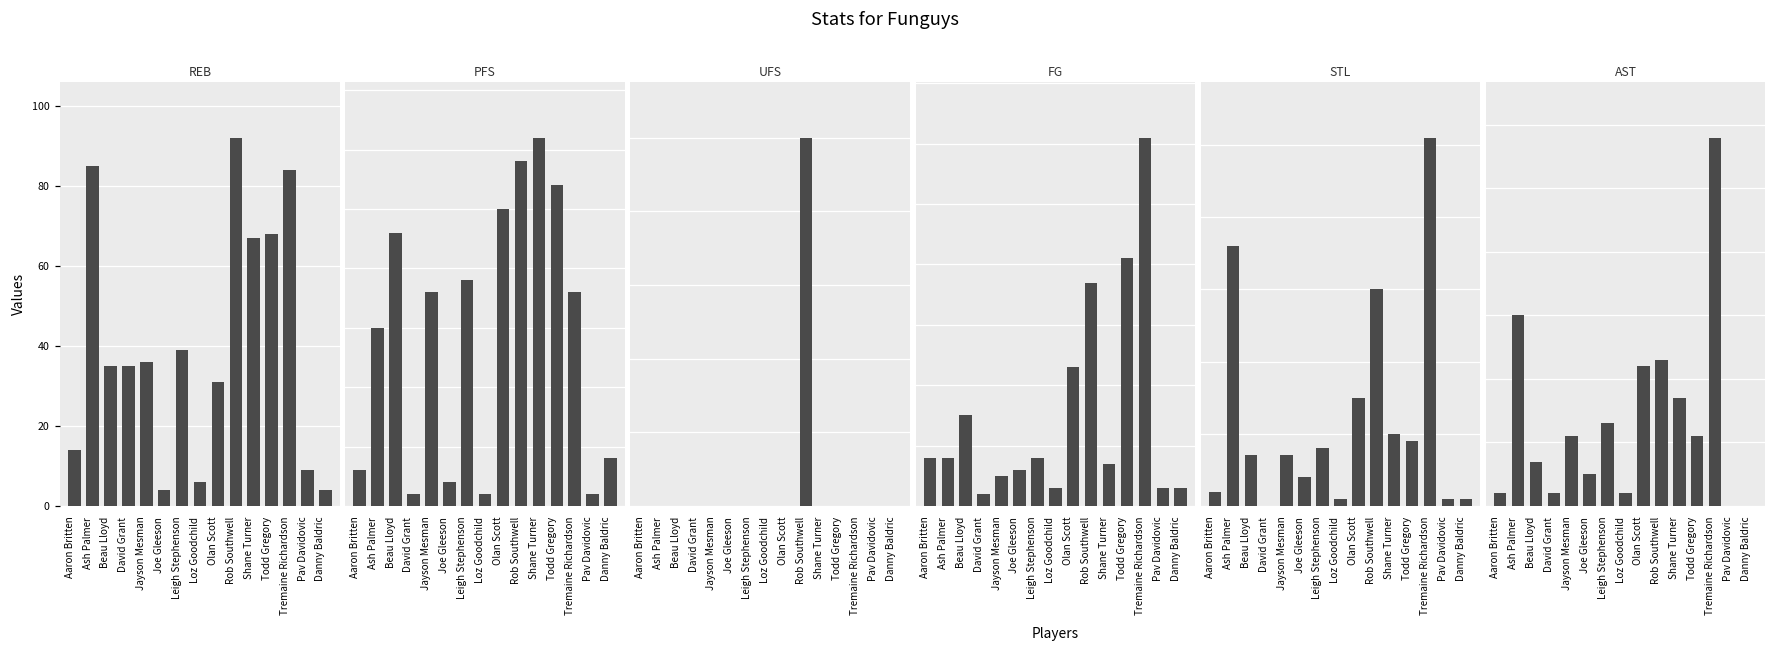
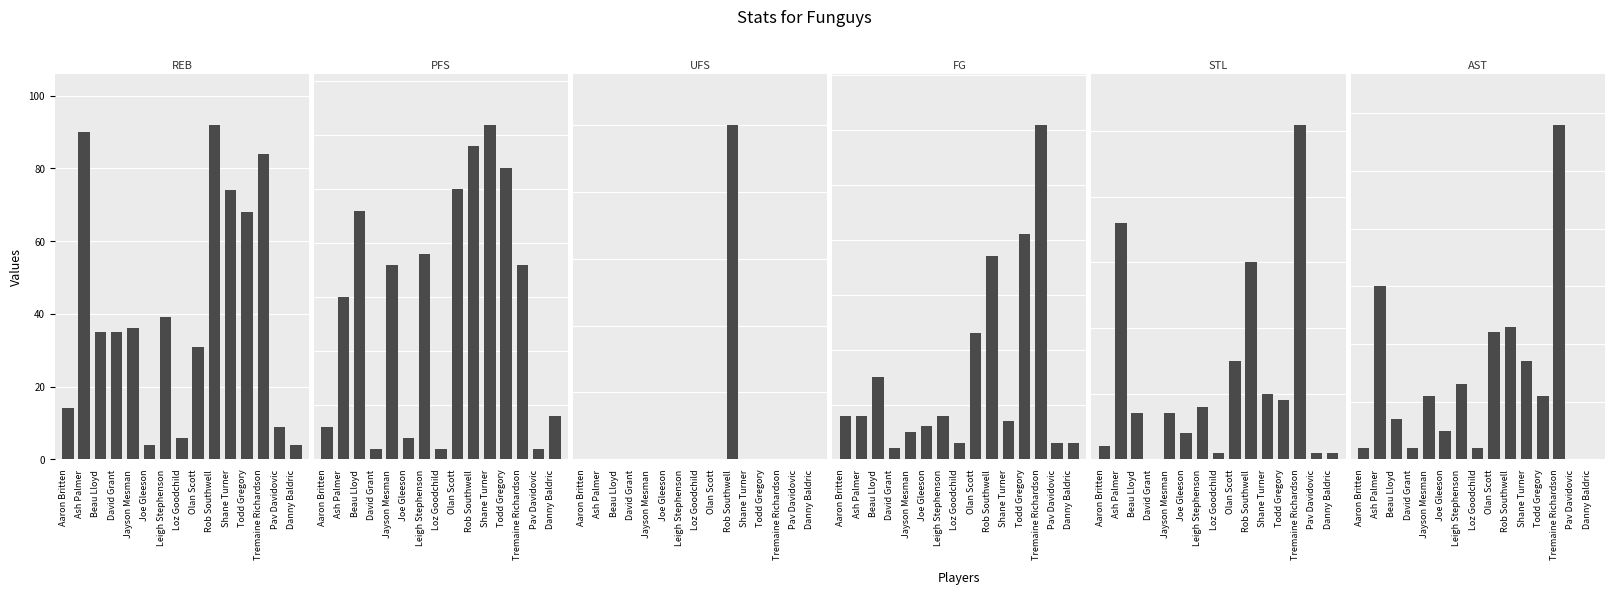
REB, Ash Palmer: 85 -> 90
REB, Shane Turner: 67 -> 74
